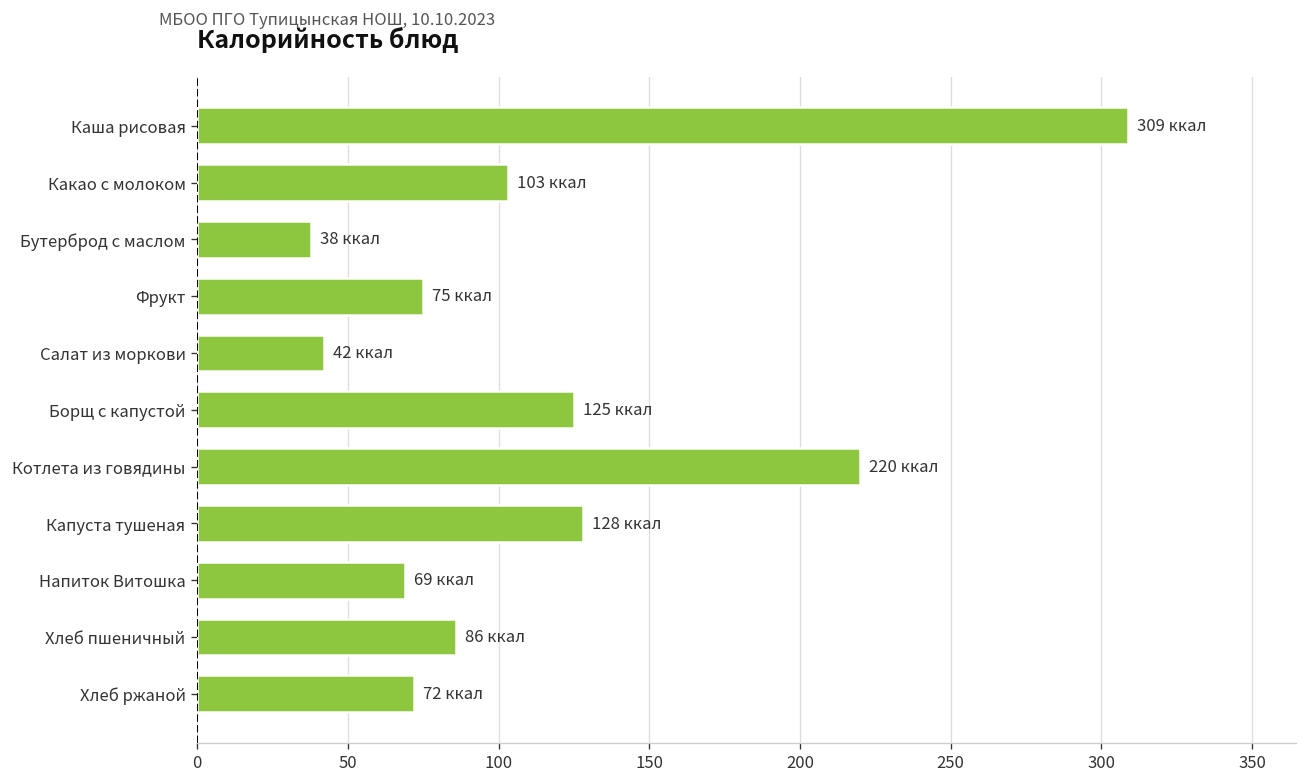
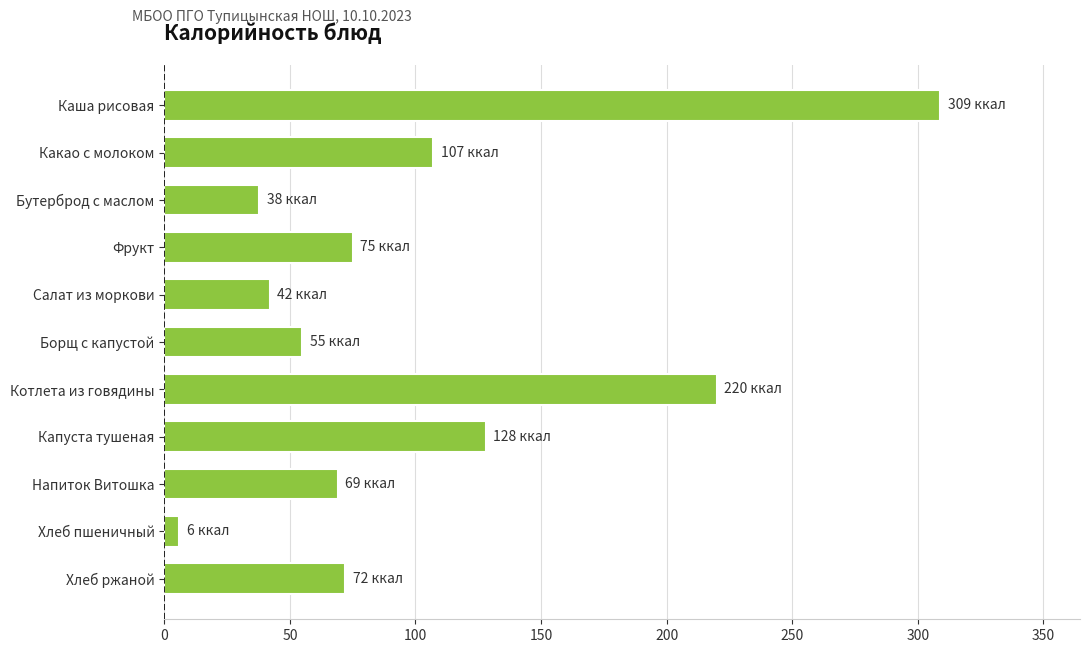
Какао с молоком: 103 -> 107
Борщ с капустой: 125 -> 55
Хлеб пшеничный: 86 -> 6
